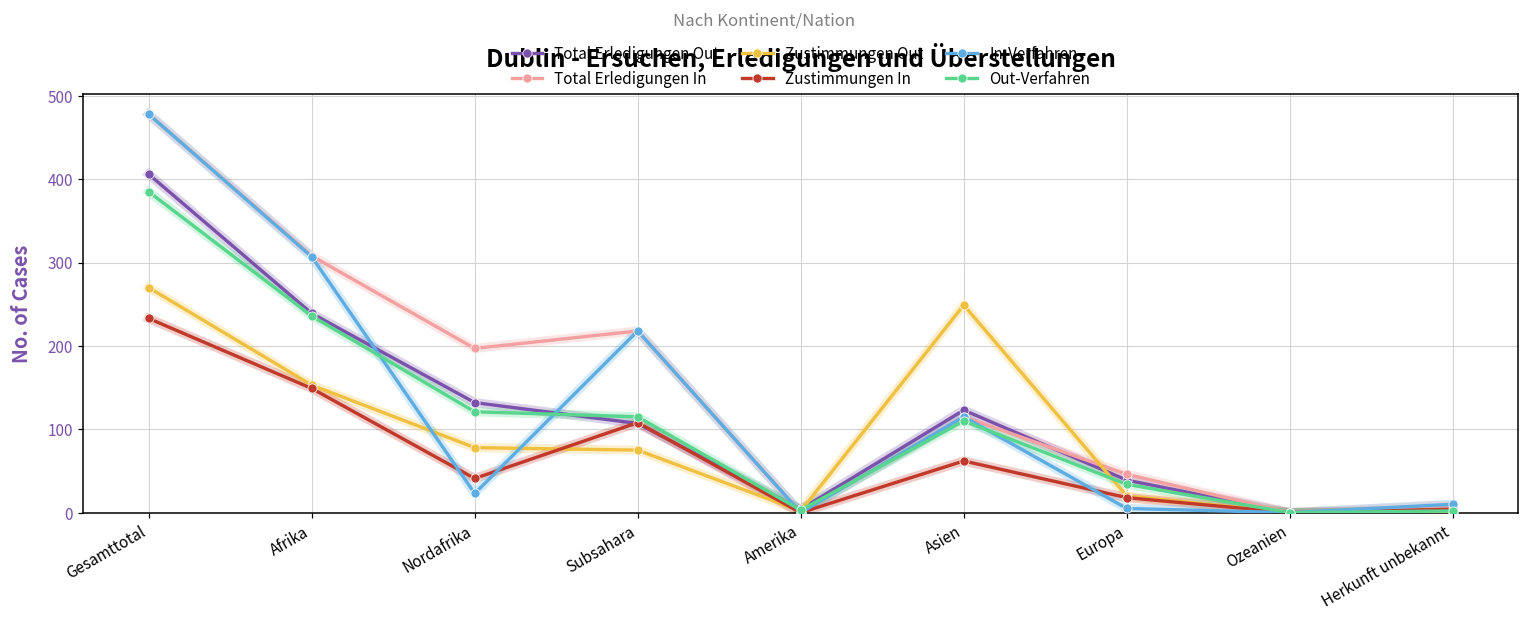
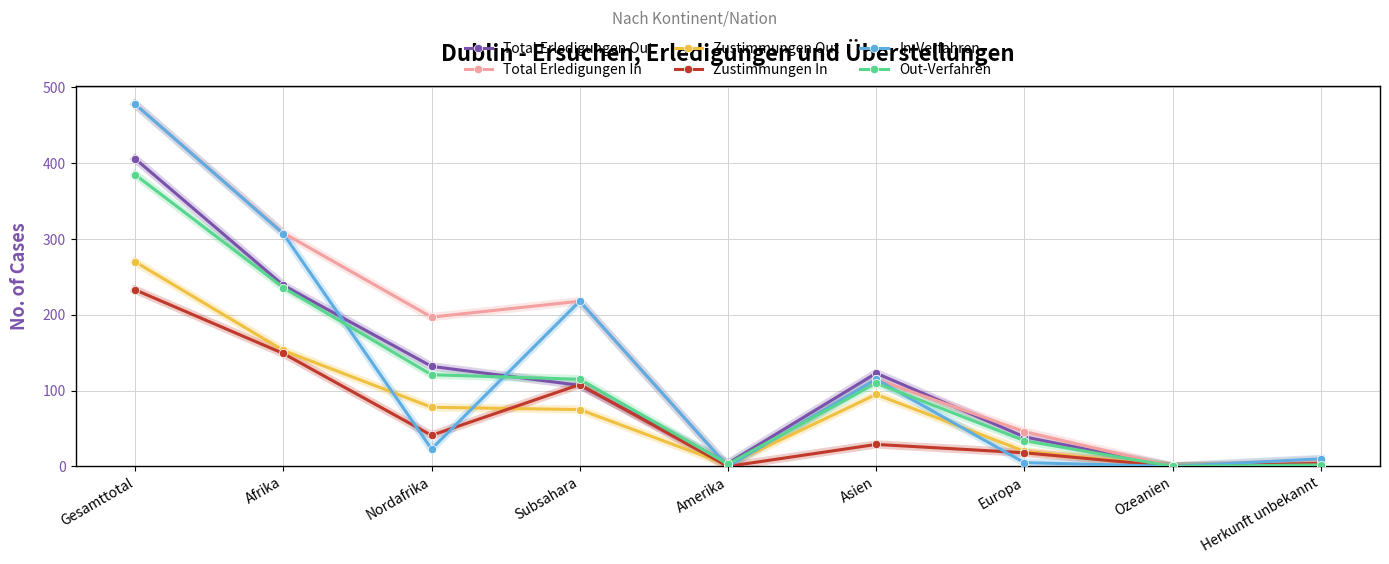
Zustimmungen Out, Asien: 250 -> 100
Zustimmungen In, Asien: 60 -> 30
